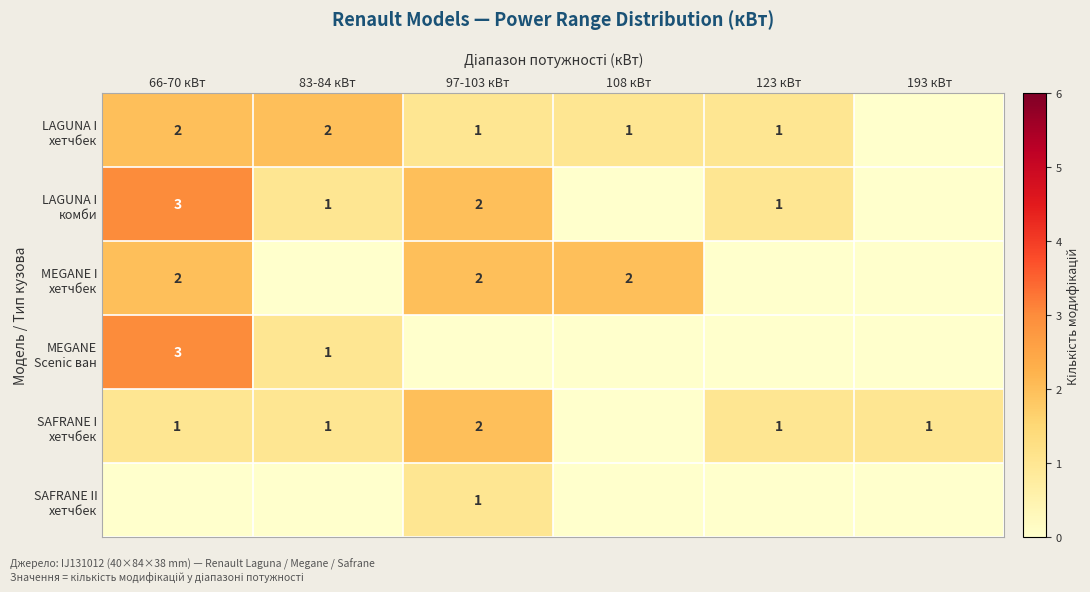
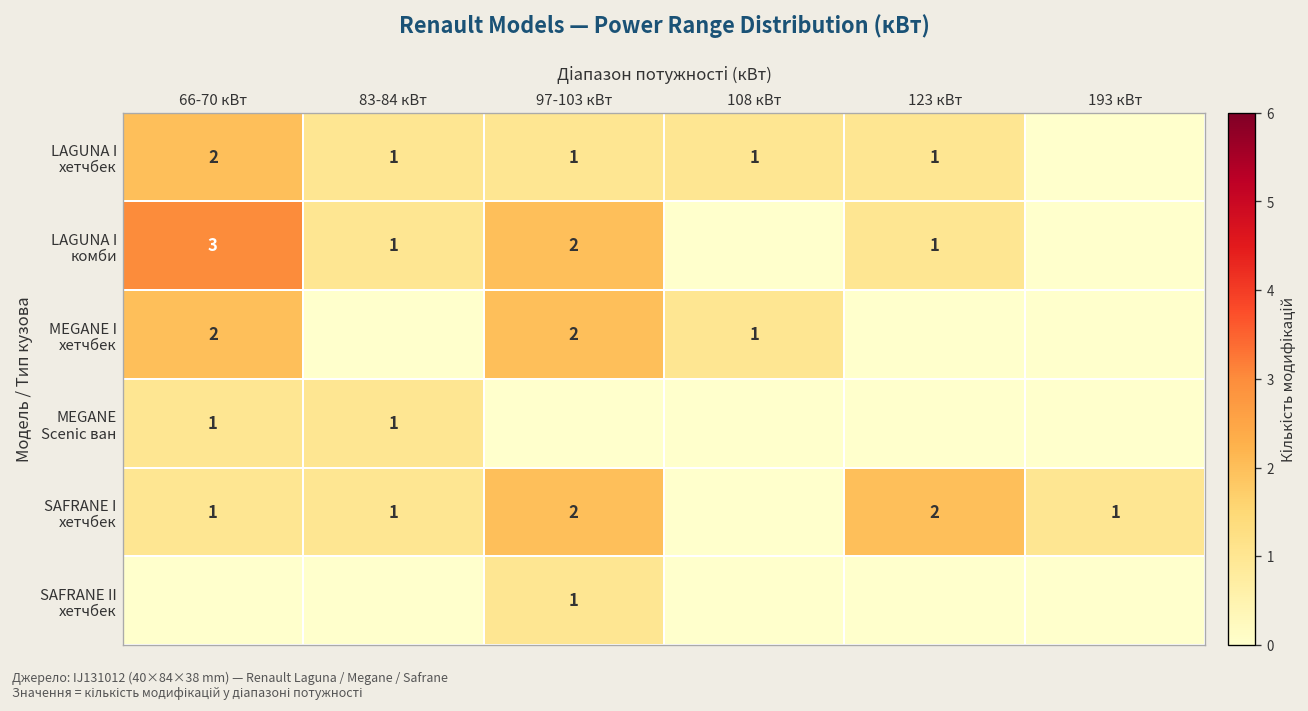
LAGUNA I хетчбек, 83-84 кВт: 2 -> 1
MEGANE I хетчбек, 108 кВт: 2 -> 1
MEGANE Scenic ван, 66-70 кВт: 3 -> 1
SAFRANE I хетчбек, 123 кВт: 1 -> 2
